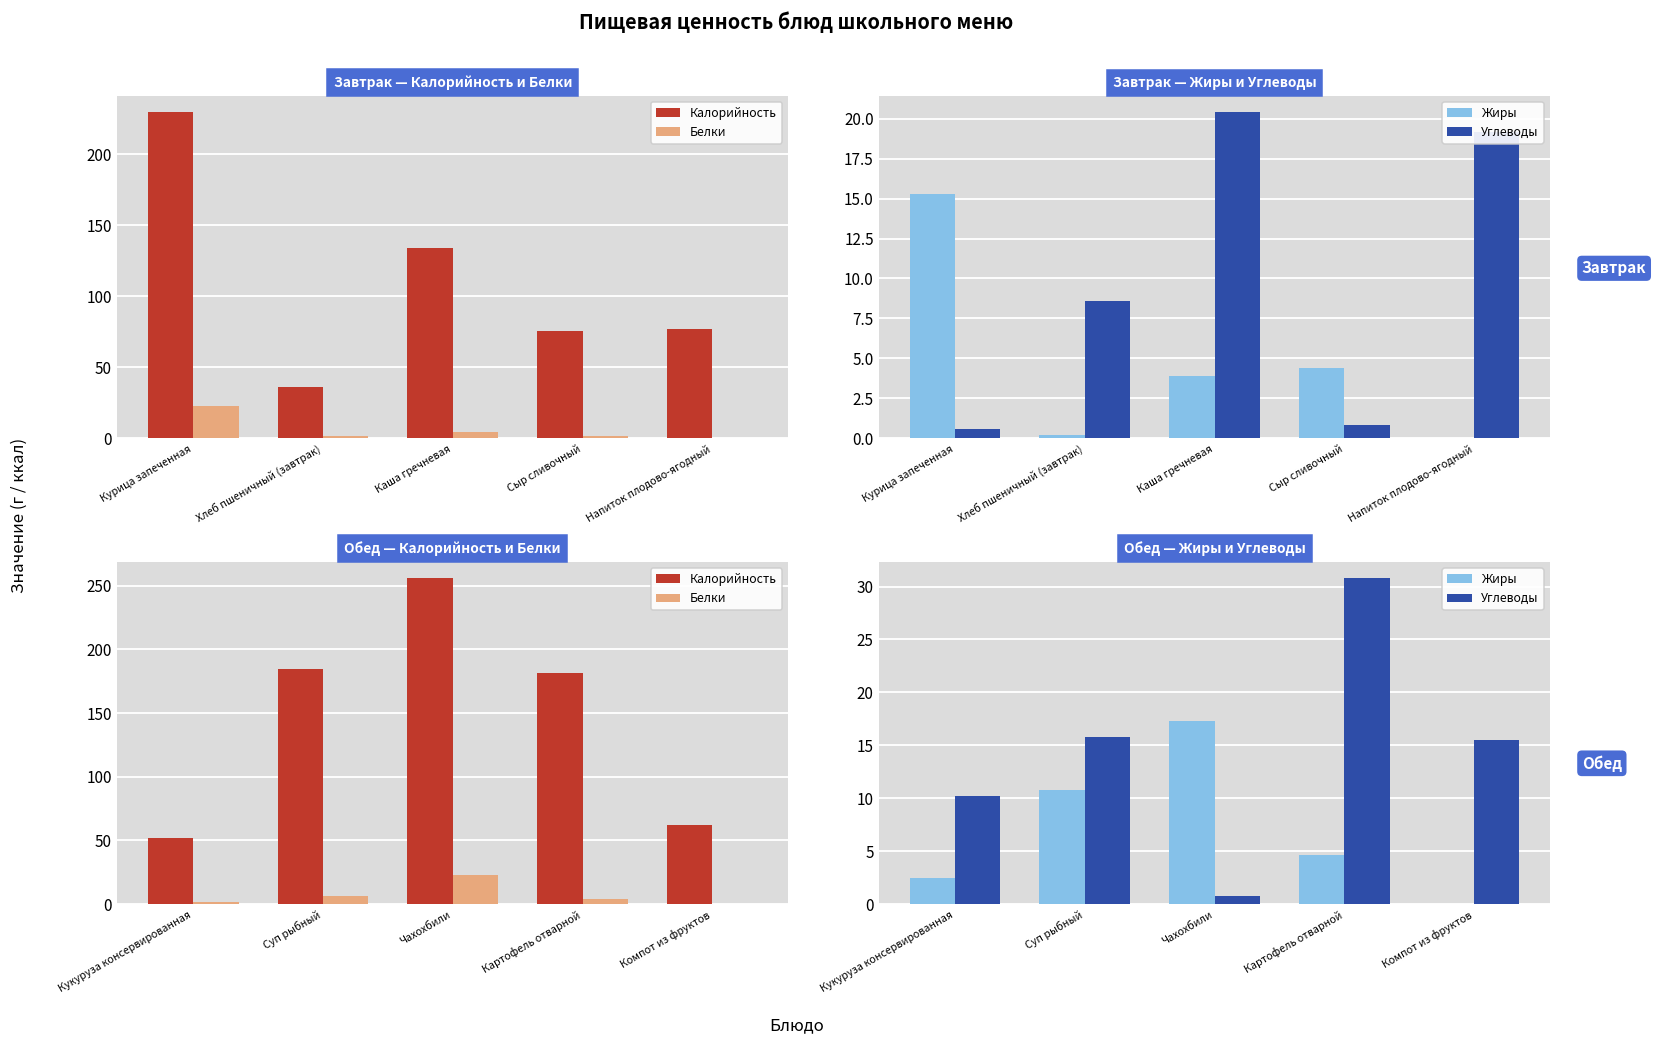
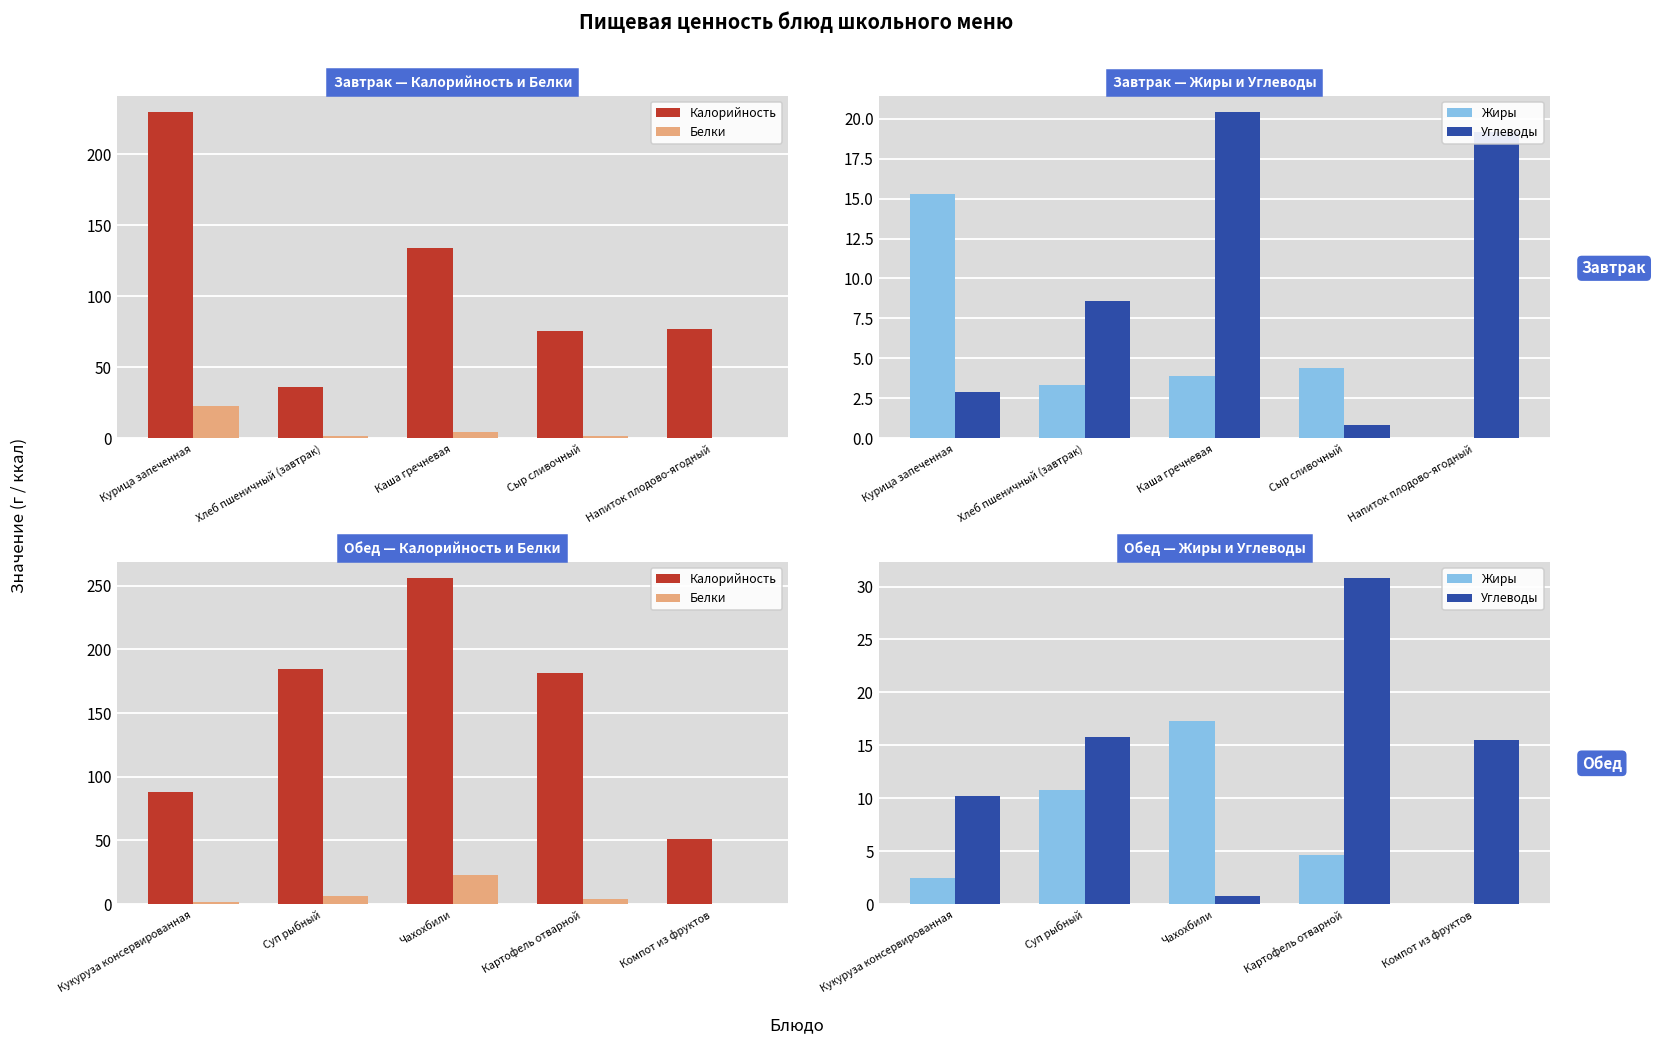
Завтрак — Жиры и Углеводы, Углеводы, Курица запеченная: 0.5 -> 2.9
Завтрак — Жиры и Углеводы, Жиры, Хлеб пшеничный (завтрак): 0.2 -> 3.3
Обед — Калорийность и Белки, Калорийность, Кукуруза консервированная: 52 -> 88
Обед — Калорийность и Белки, Калорийность, Компот из фруктов: 62 -> 51
